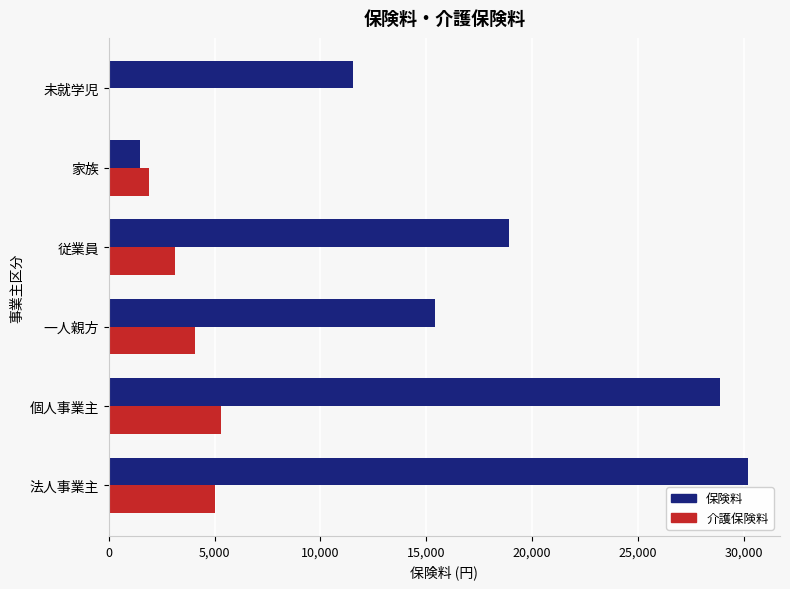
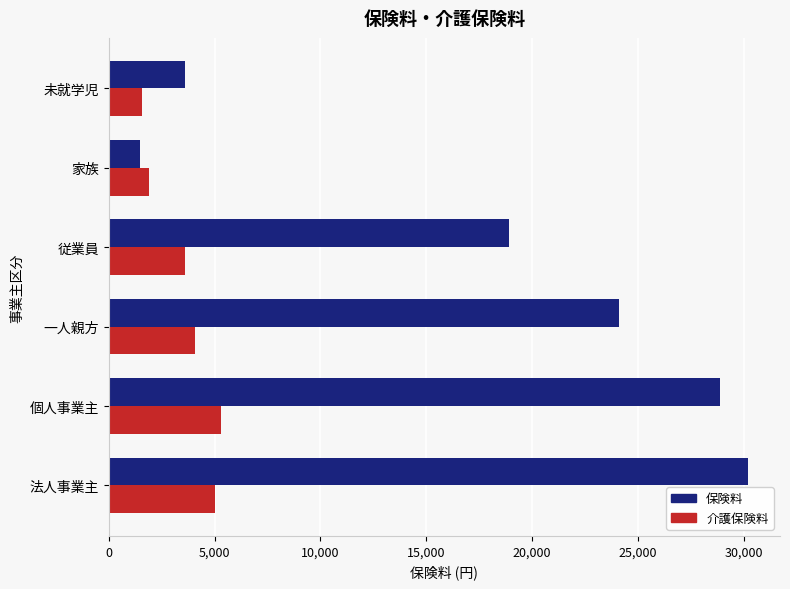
保険料, 未就学児: 11,500 -> 3,600
介護保険料, 未就学児: 0 -> 1,600
介護保険料, 従業員: 3,200 -> 3,600
保険料, 一人親方: 15,400 -> 24,100
